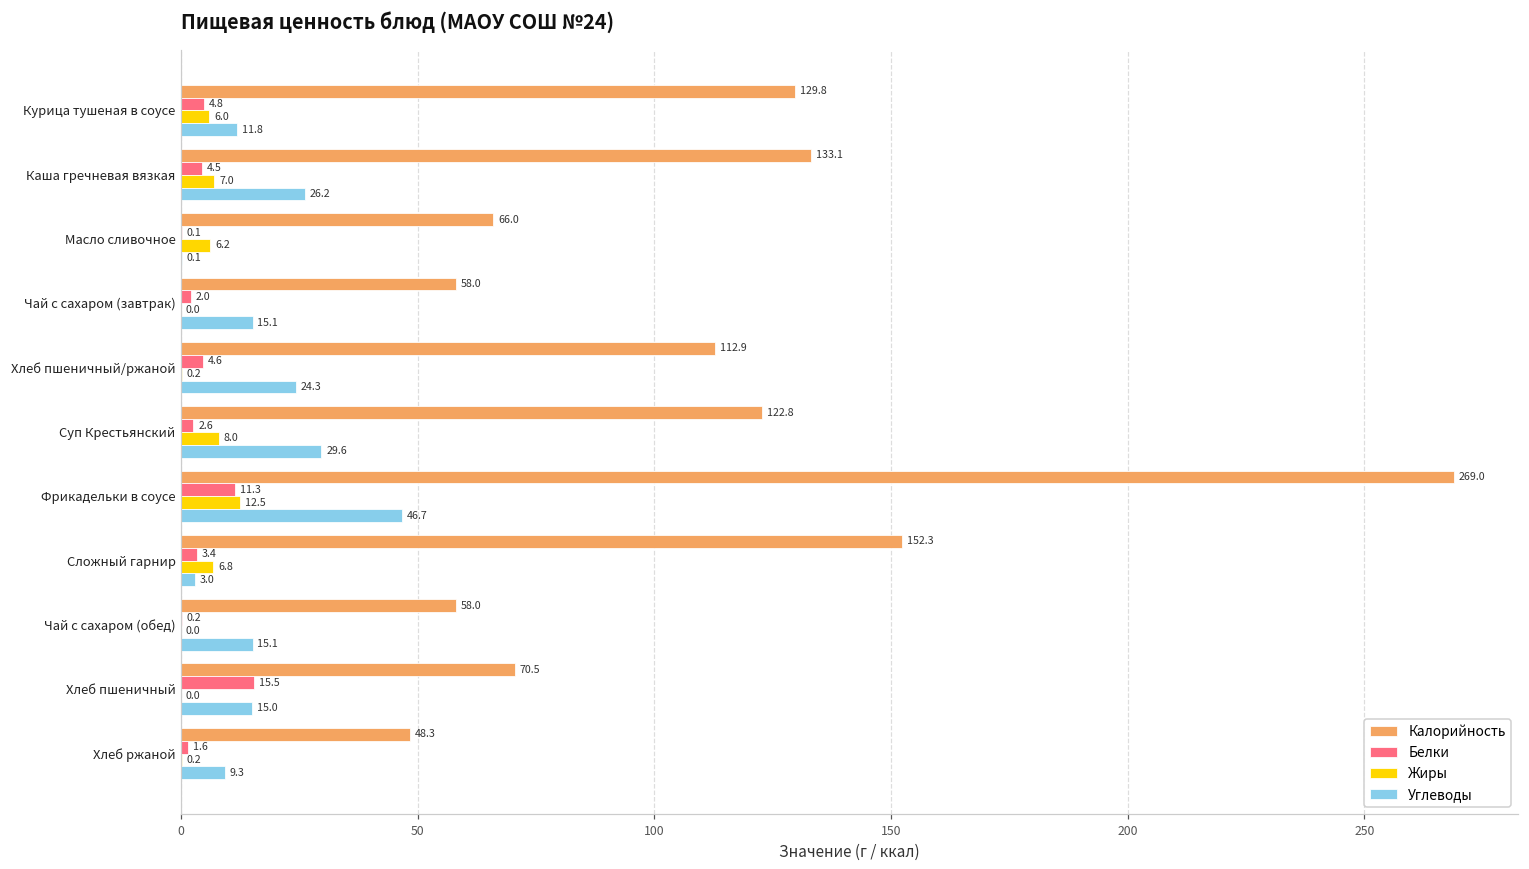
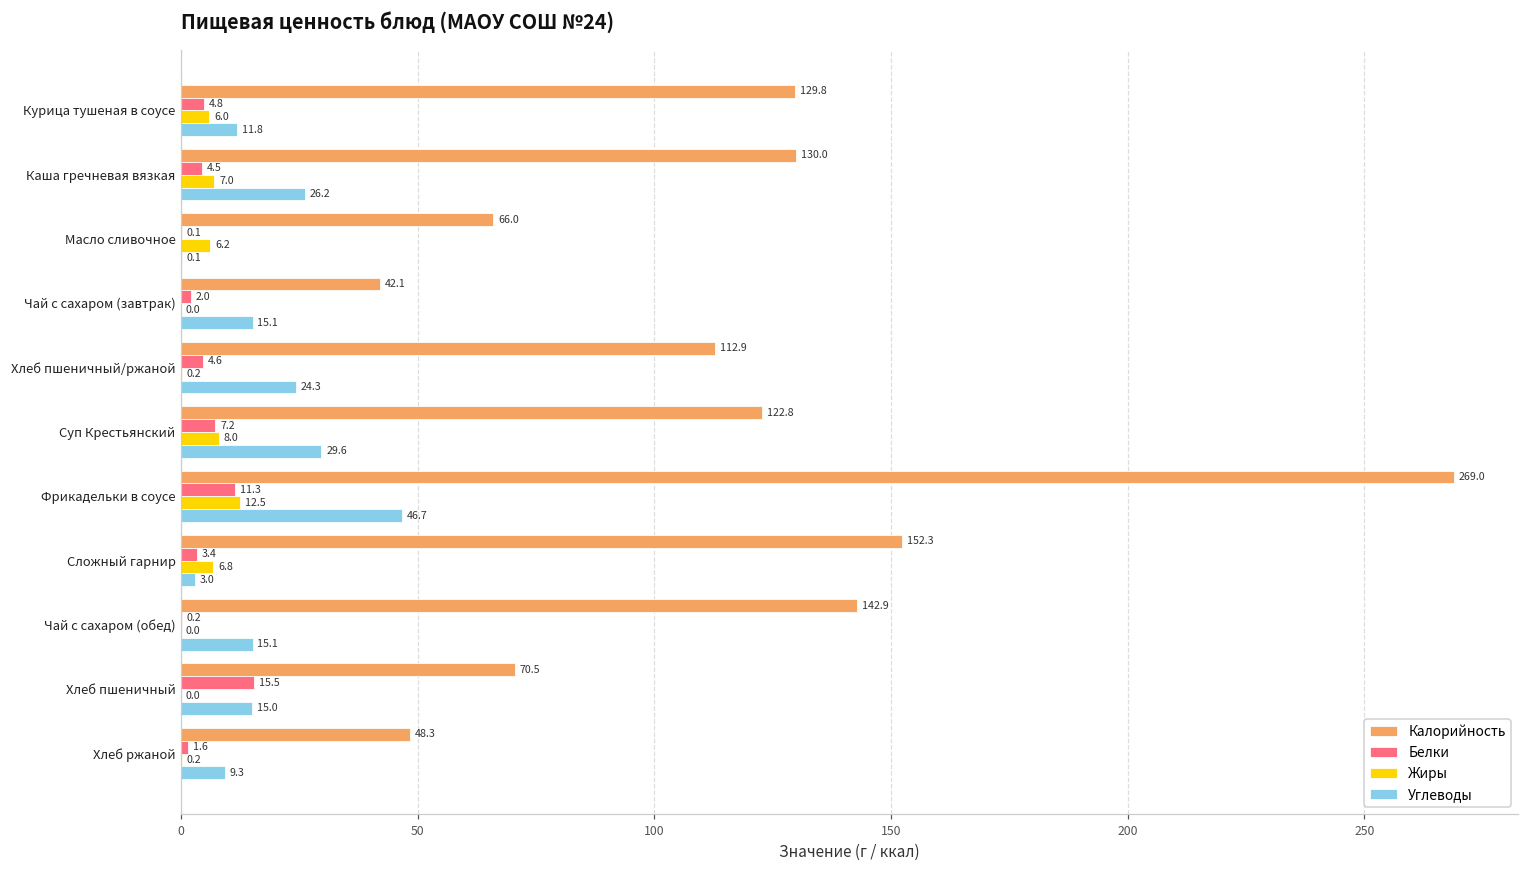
Калорийность, Каша гречневая вязкая: 133.1 -> 130.0
Калорийность, Чай с сахаром (завтрак): 58.0 -> 42.1
Белки, Суп Крестьянский: 2.6 -> 7.2
Калорийность, Чай с сахаром (обед): 58.0 -> 142.9
